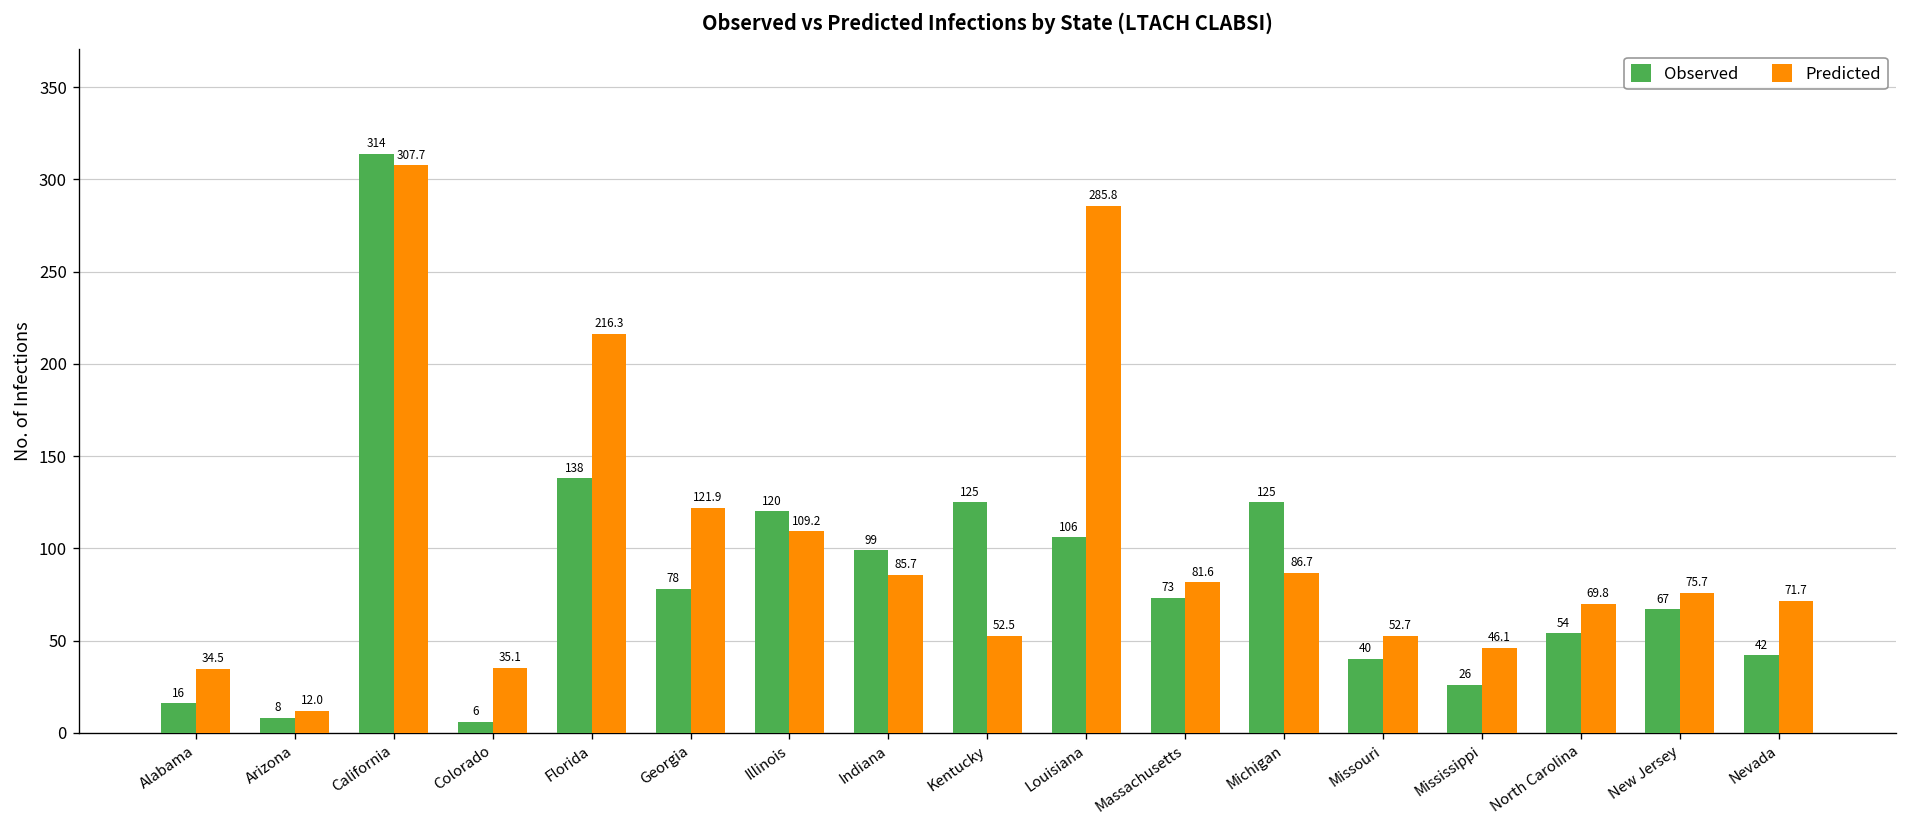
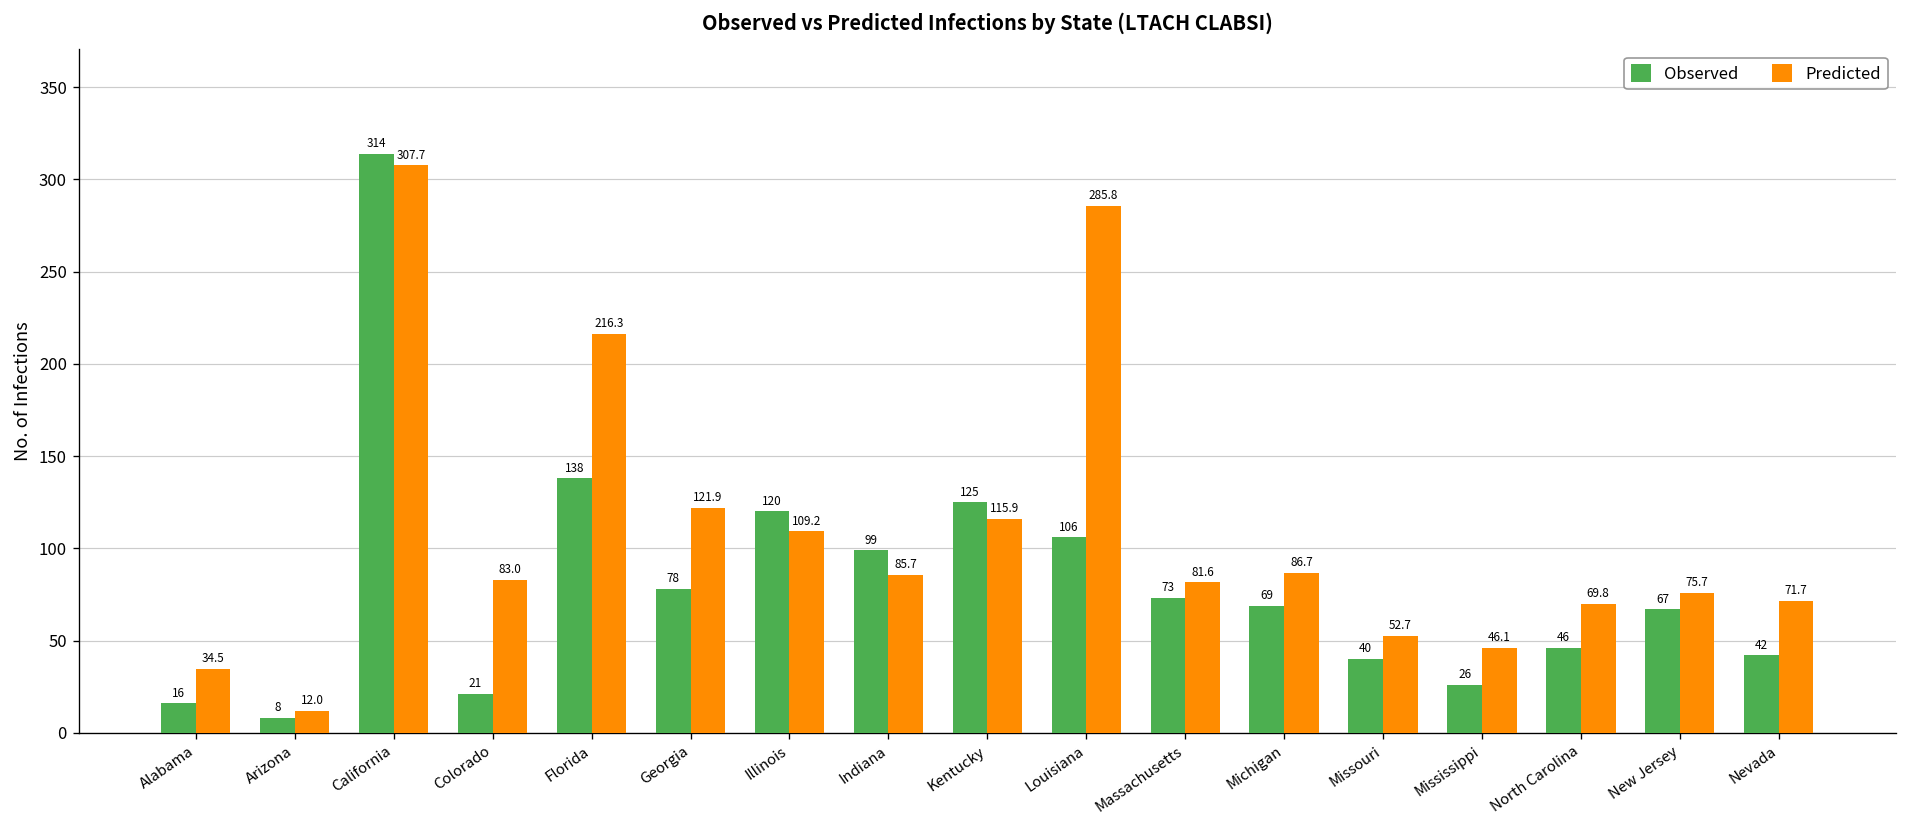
Observed, Colorado: 6 -> 21
Predicted, Colorado: 35.1 -> 83.0
Predicted, Kentucky: 52.5 -> 115.9
Observed, Michigan: 125 -> 69
Observed, North Carolina: 54 -> 46
